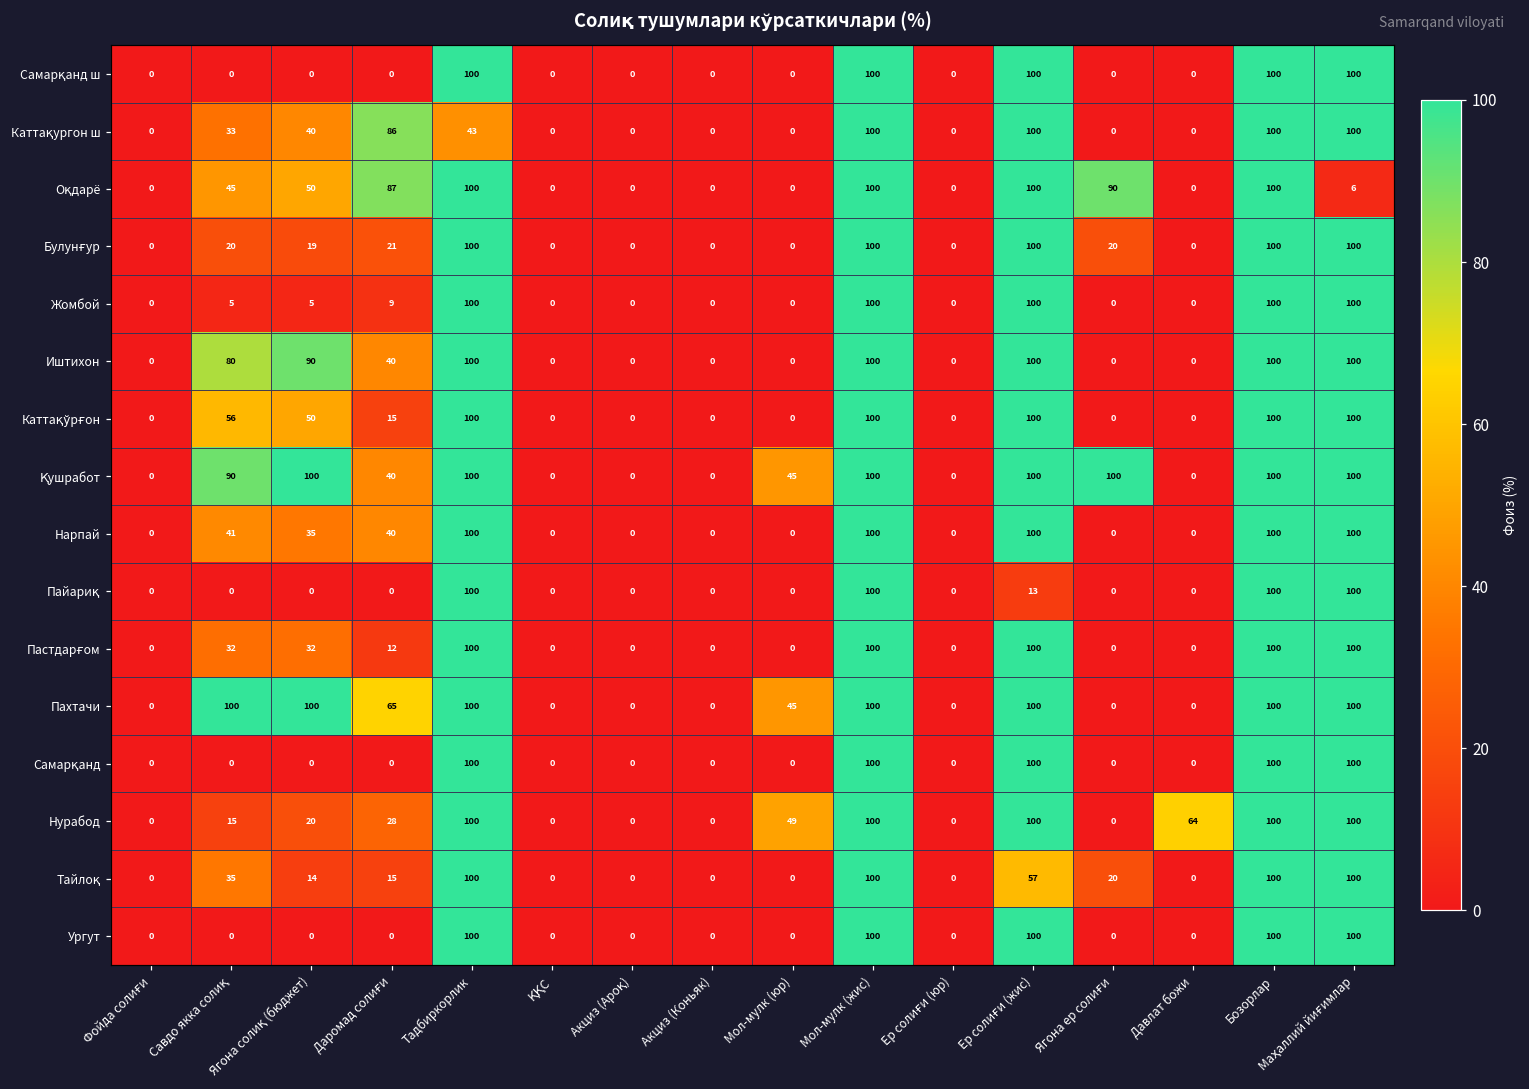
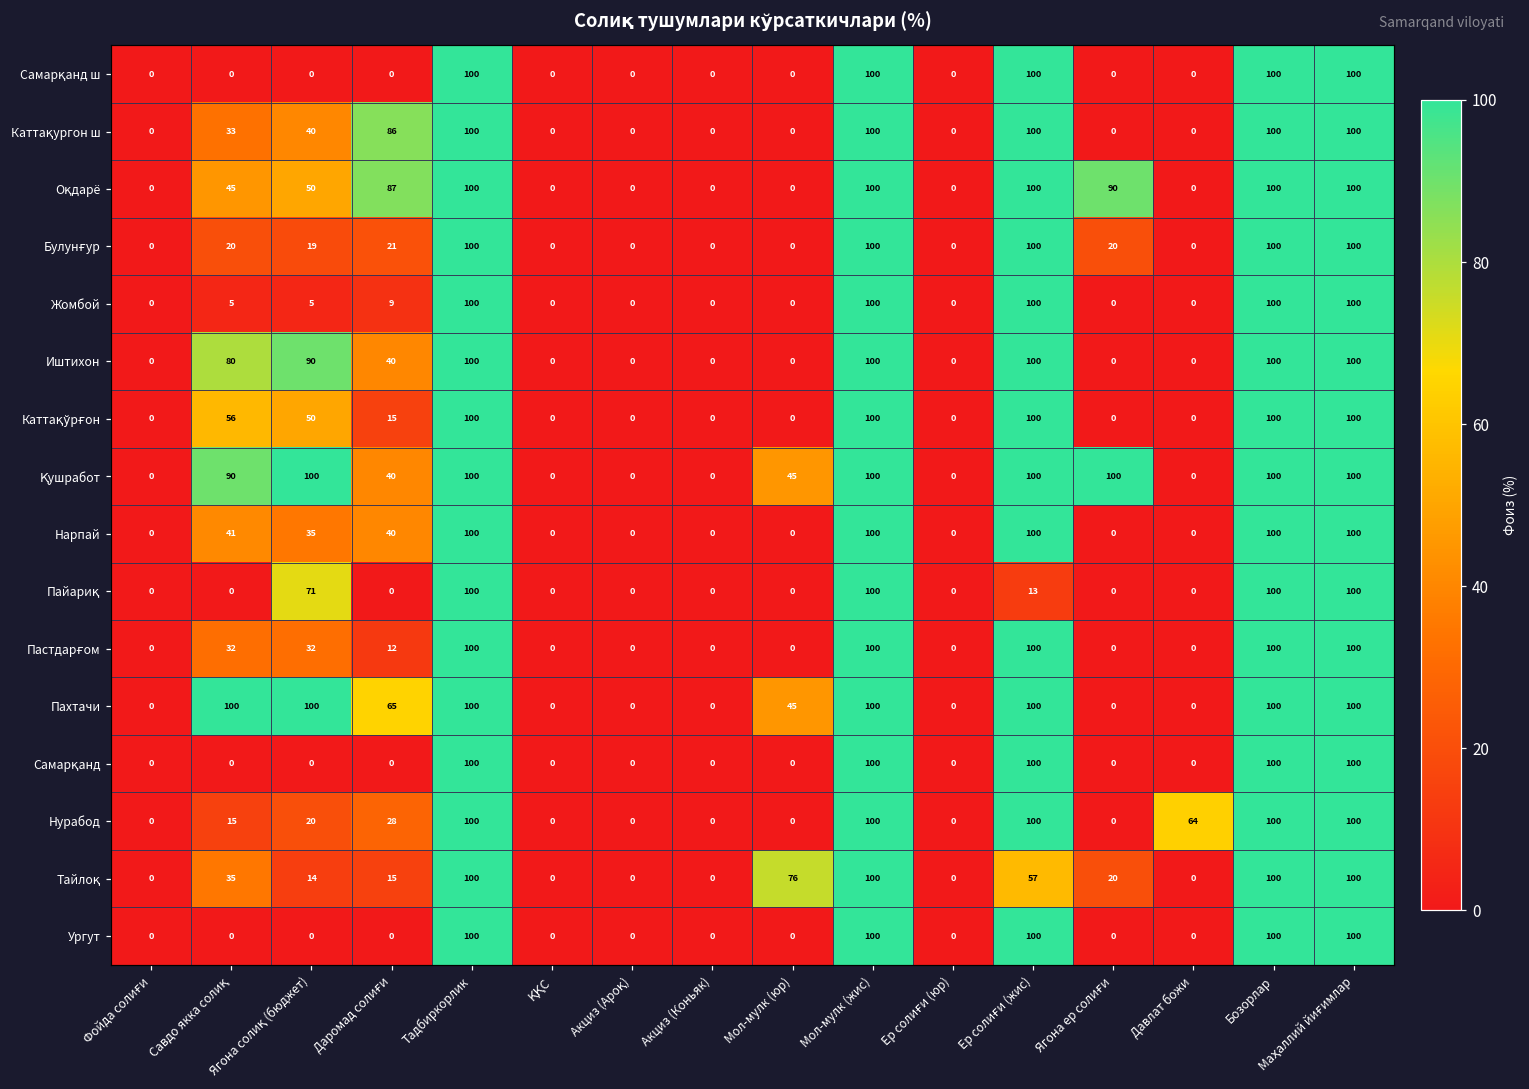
Каттақургон ш, Тадбиркорлик: 43 -> 100
Оқдарё, Маҳаллий йиғимлар: 6 -> 100
Пайариқ, Ягона солиқ (бюджет): 0 -> 71
Нурабод, Мол-мулк (юр): 49 -> 0
Тайлоқ, Мол-мулк (юр): 0 -> 76
